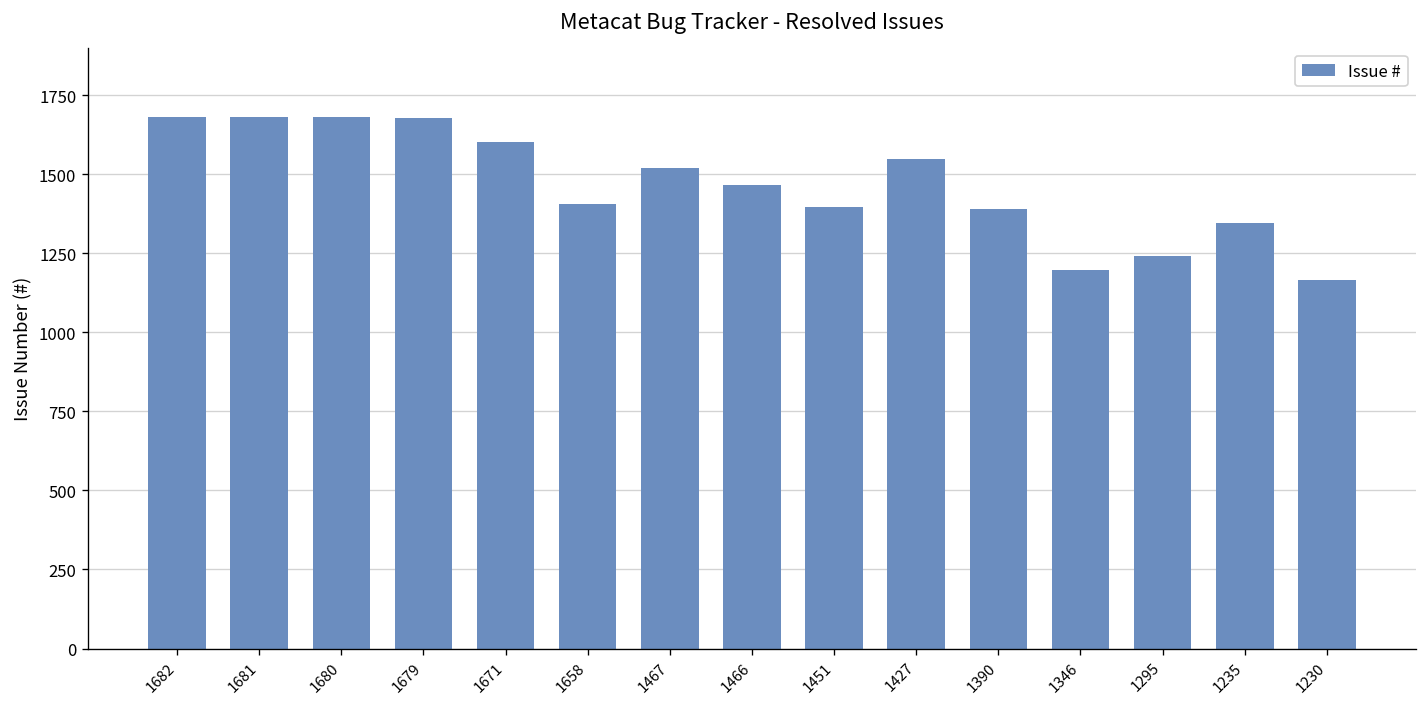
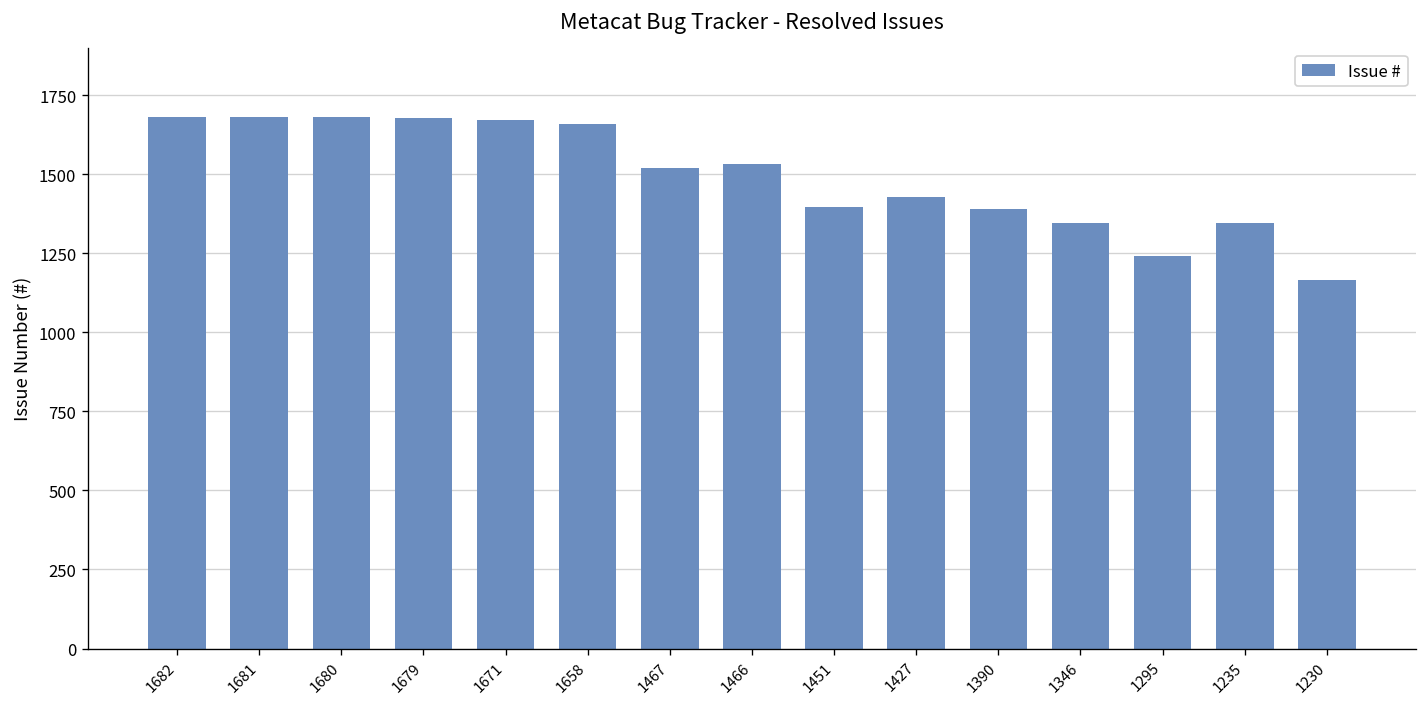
1671: 1600 -> 1670
1658: 1410 -> 1660
1466: 1470 -> 1530
1427: 1550 -> 1430
1346: 1200 -> 1350
